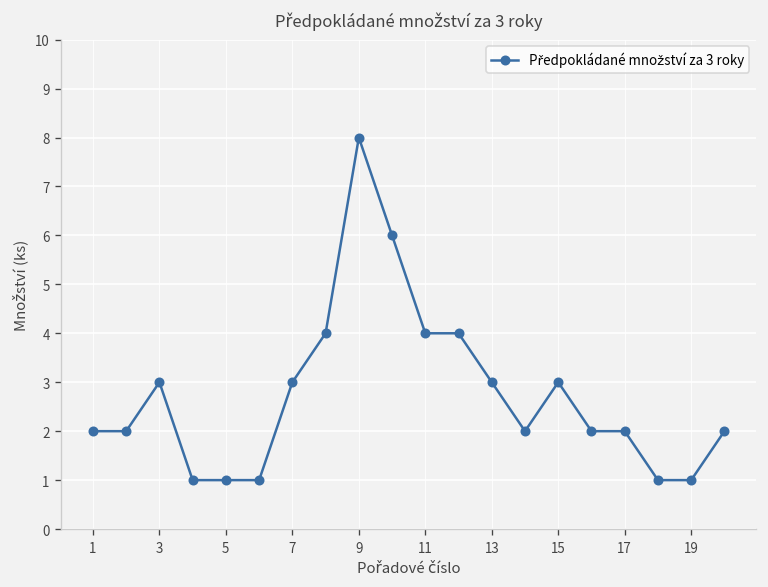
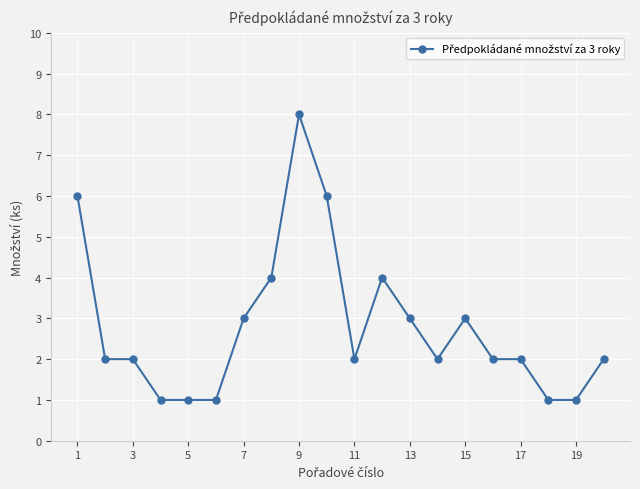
1: 2 -> 6
3: 3 -> 2
11: 4 -> 2
